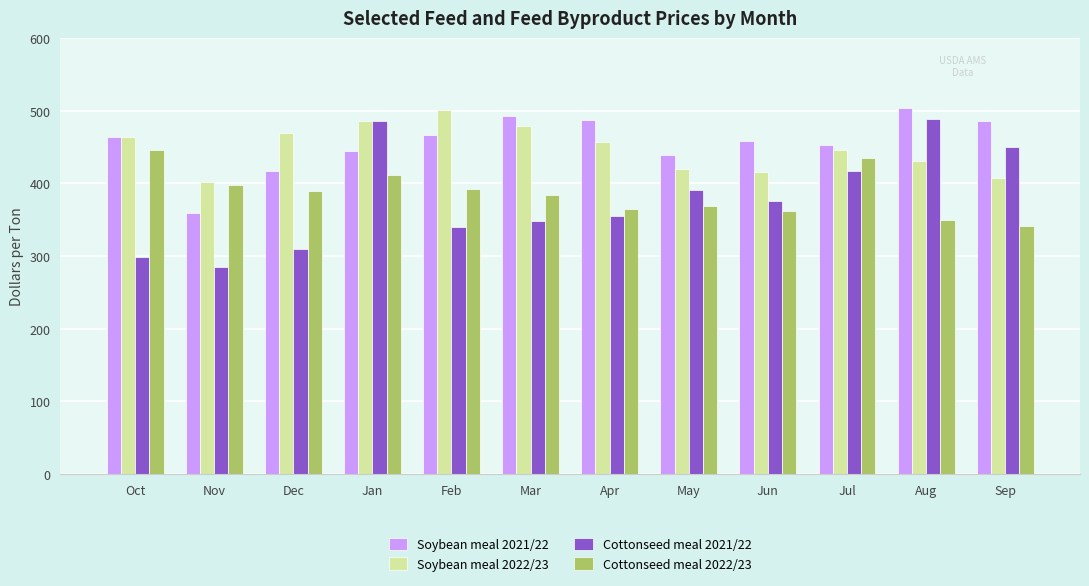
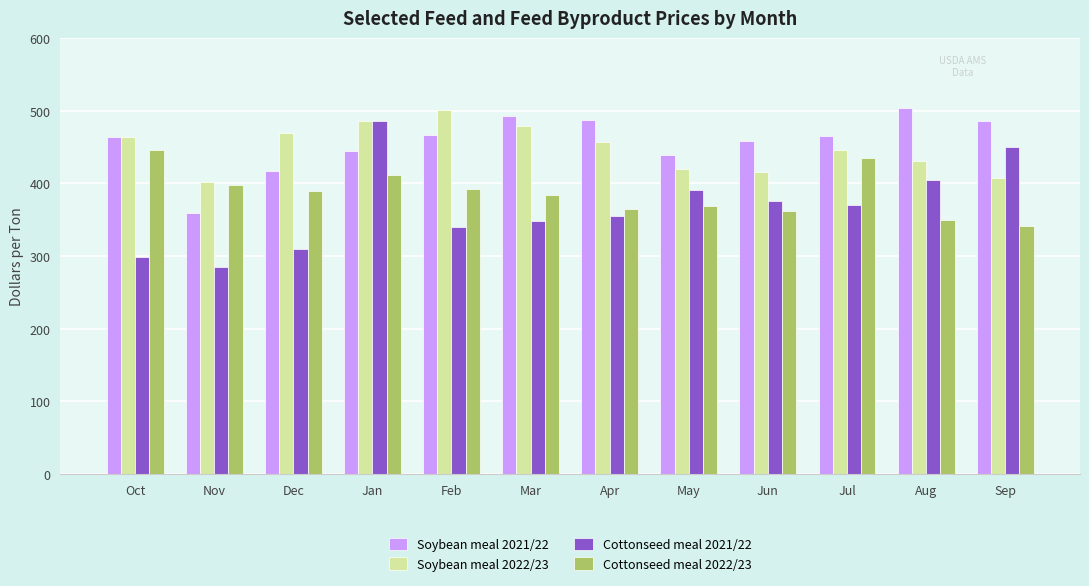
Soybean meal 2021/22, Jul: 450 -> 470
Cottonseed meal 2021/22, Jul: 420 -> 370
Cottonseed meal 2021/22, Aug: 490 -> 410
